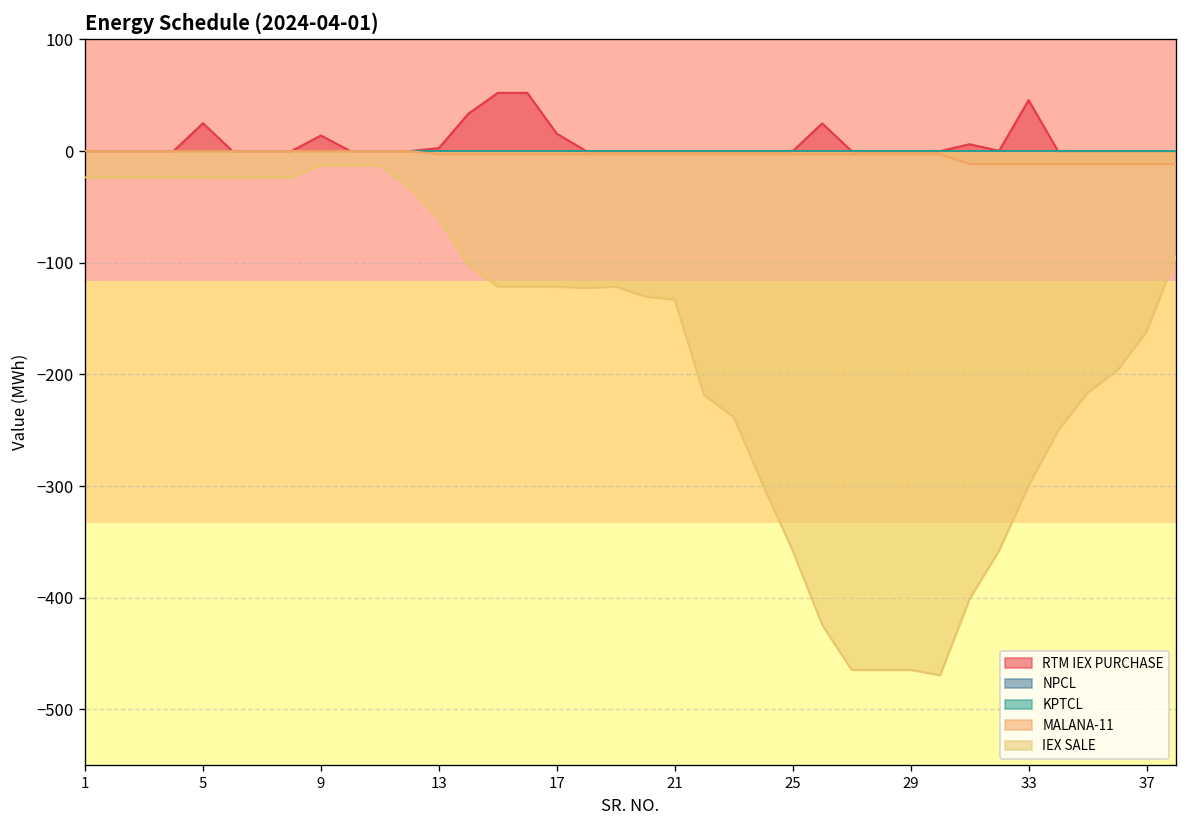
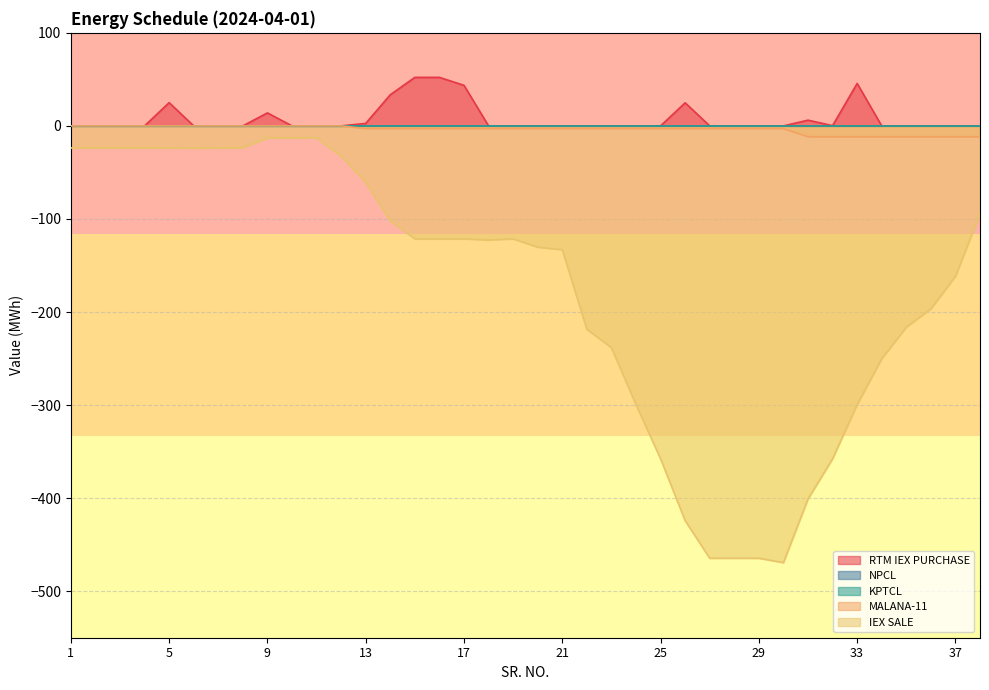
RTM IEX PURCHASE, 17: 20 -> 40
